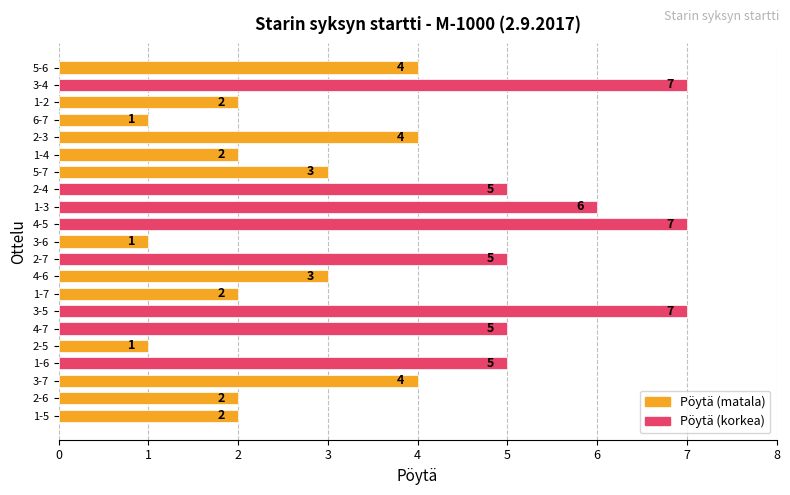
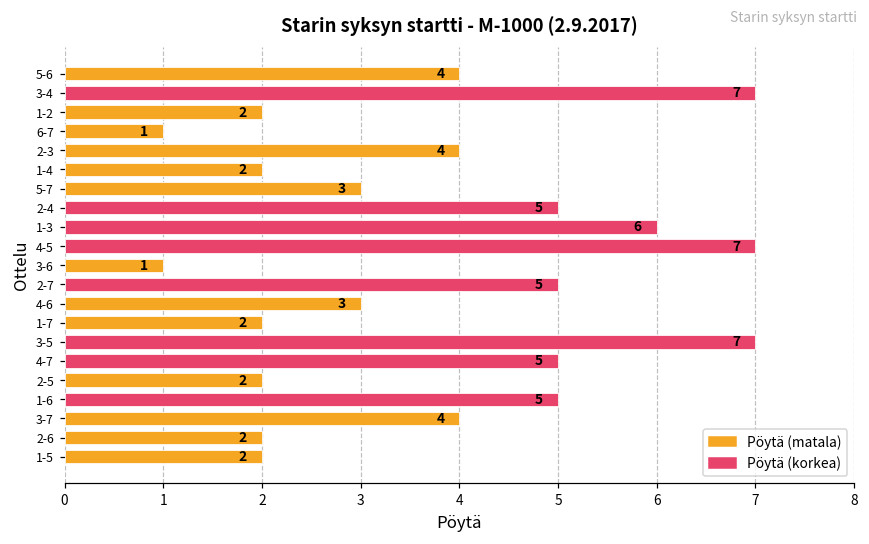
2-5: 1 -> 2
